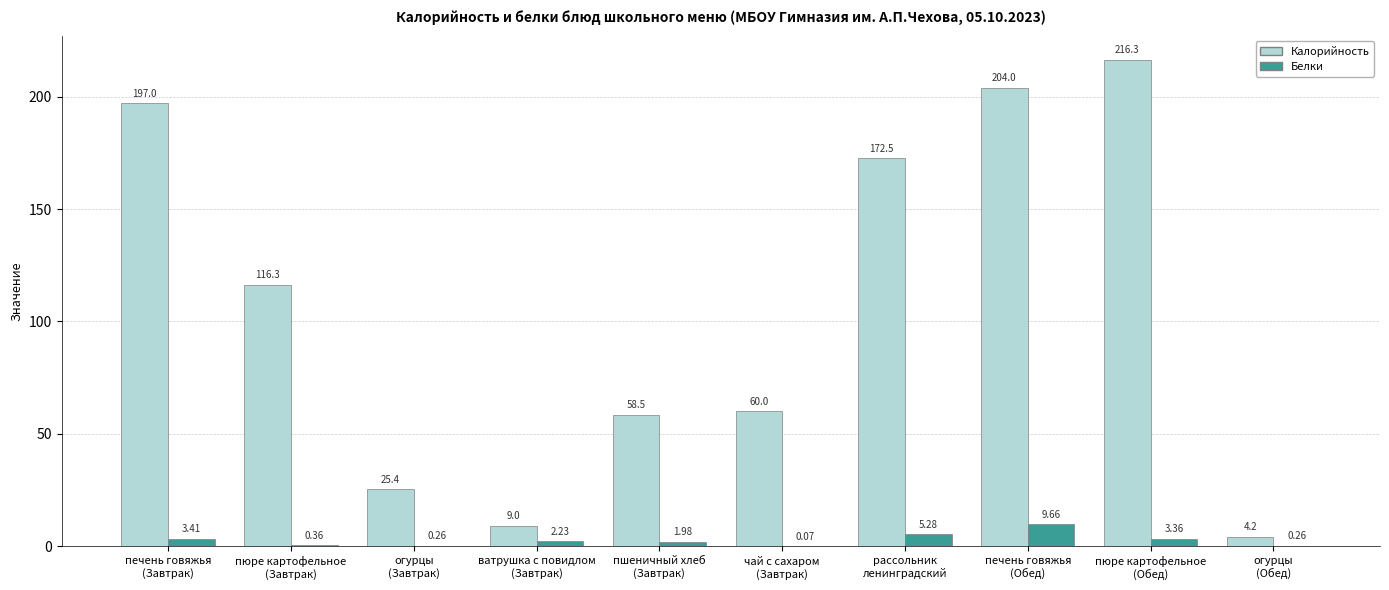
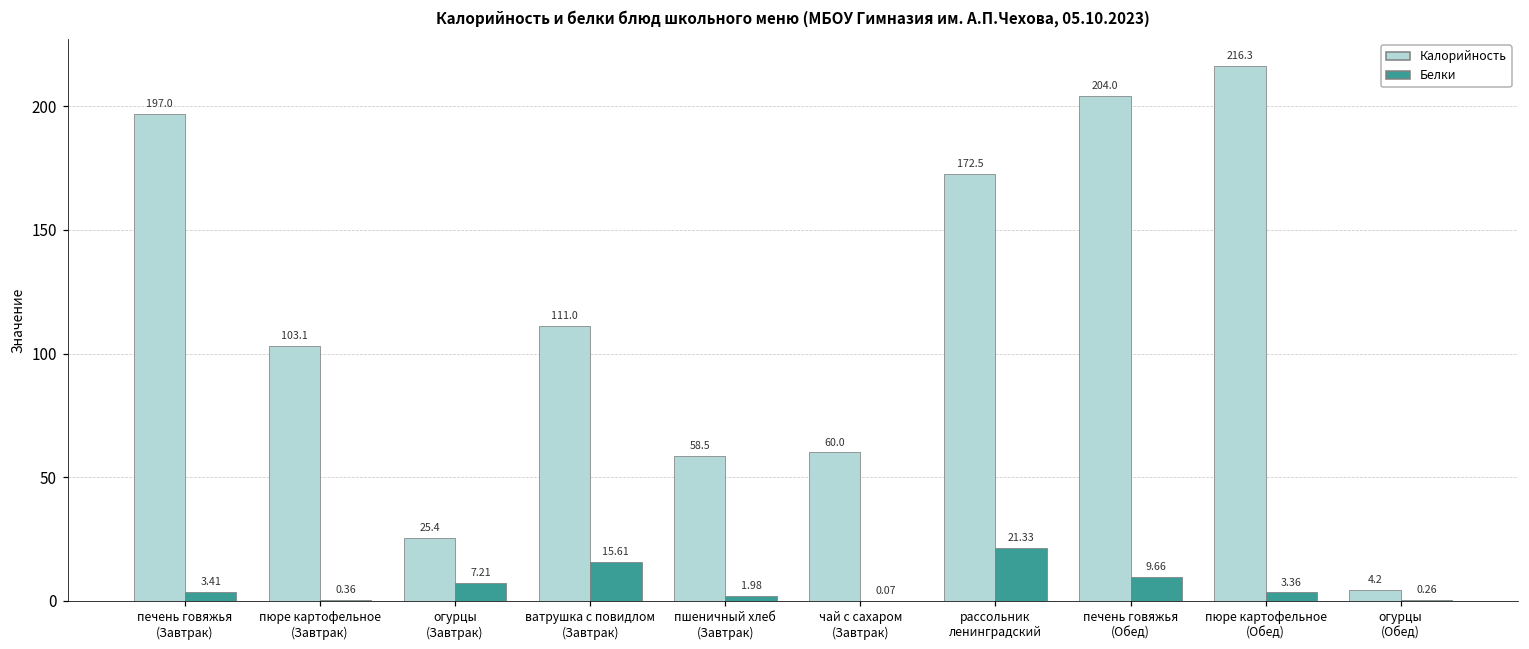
Калорийность, пюре картофельное (Завтрак): 116.3 -> 103.1
Белки, огурцы (Завтрак): 0.26 -> 7.21
Калорийность, ватрушка с повидлом (Завтрак): 9.0 -> 111.0
Белки, ватрушка с повидлом (Завтрак): 2.23 -> 15.61
Белки, рассольник ленинградский: 5.28 -> 21.33
